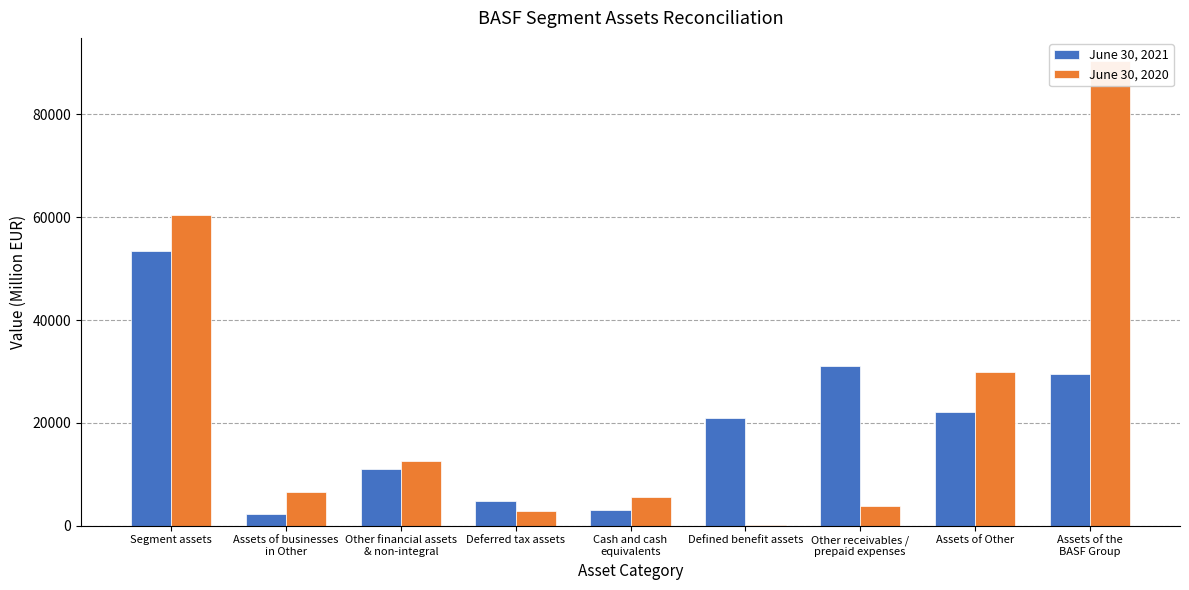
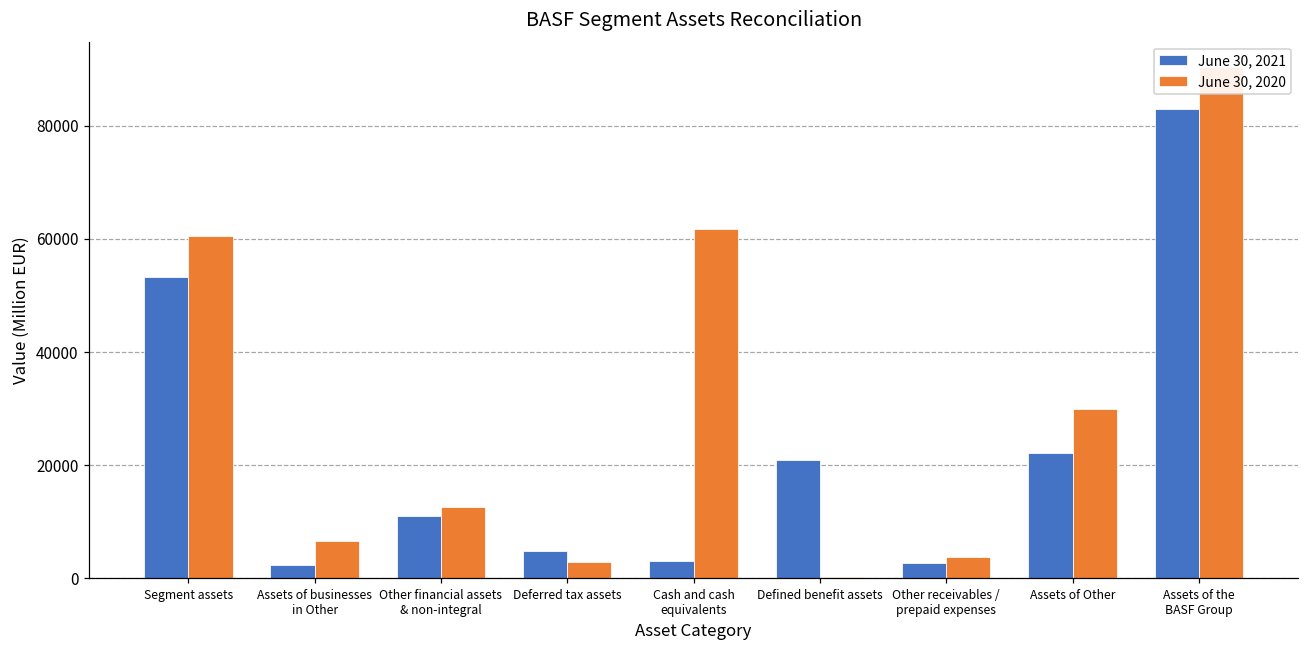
June 30, 2020, Cash and cash equivalents: 6000 -> 62000
June 30, 2021, Other receivables / prepaid expenses: 31000 -> 3000
June 30, 2021, Assets of the BASF Group: 29000 -> 83000
